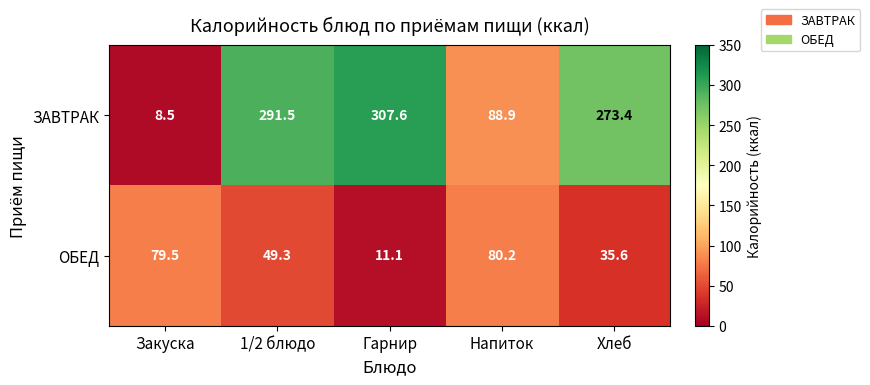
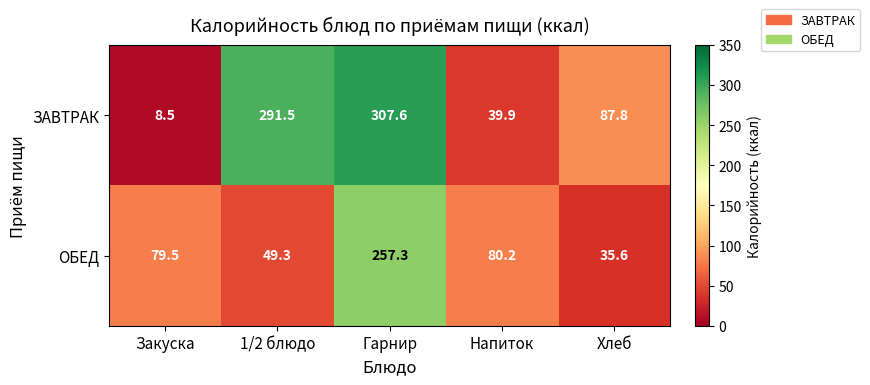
ЗАВТРАК, Напиток: 88.9 -> 39.9
ЗАВТРАК, Хлеб: 273.4 -> 87.8
ОБЕД, Гарнир: 11.1 -> 257.3
